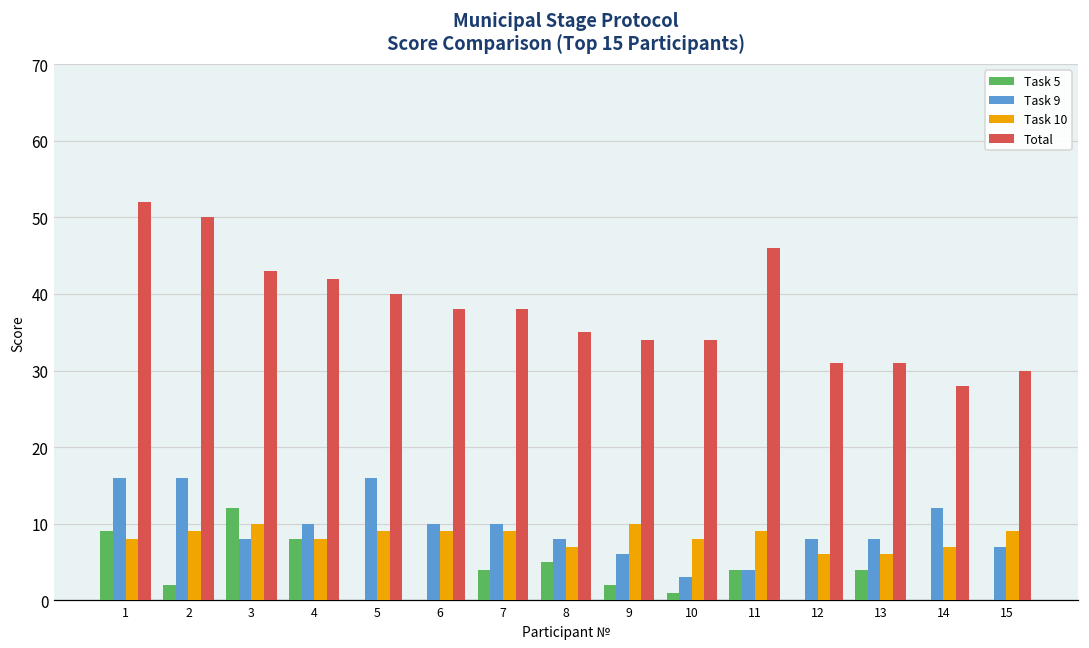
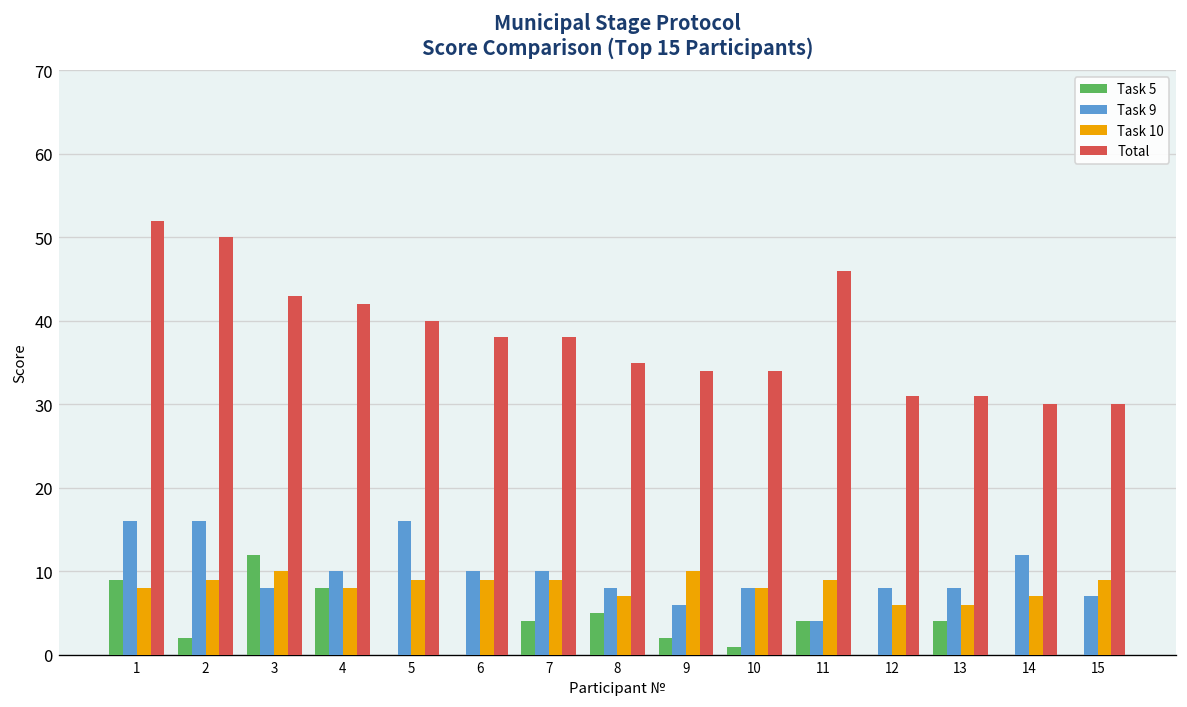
Task 9, 10: 3 -> 8
Total, 14: 28 -> 30
